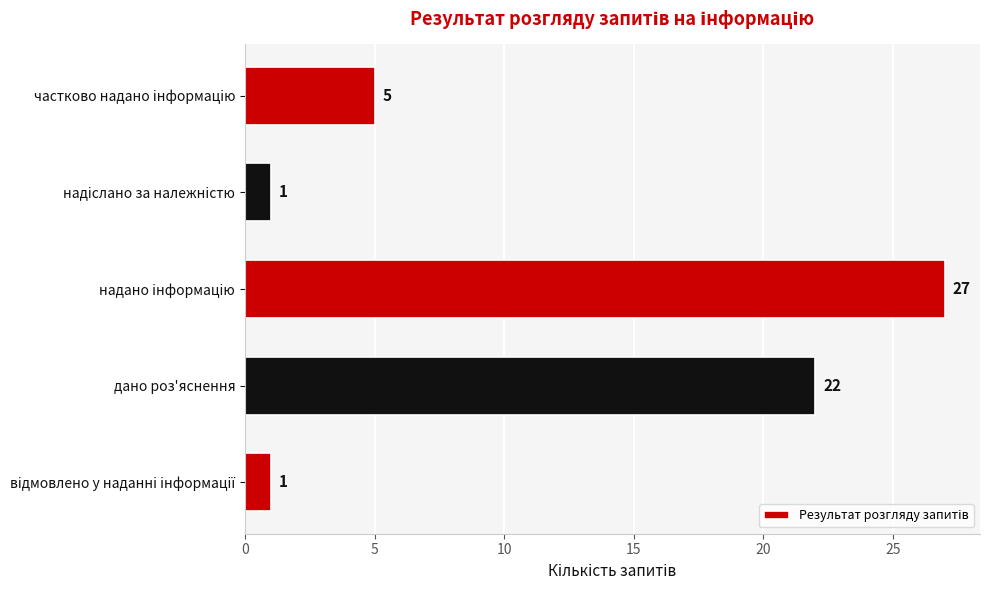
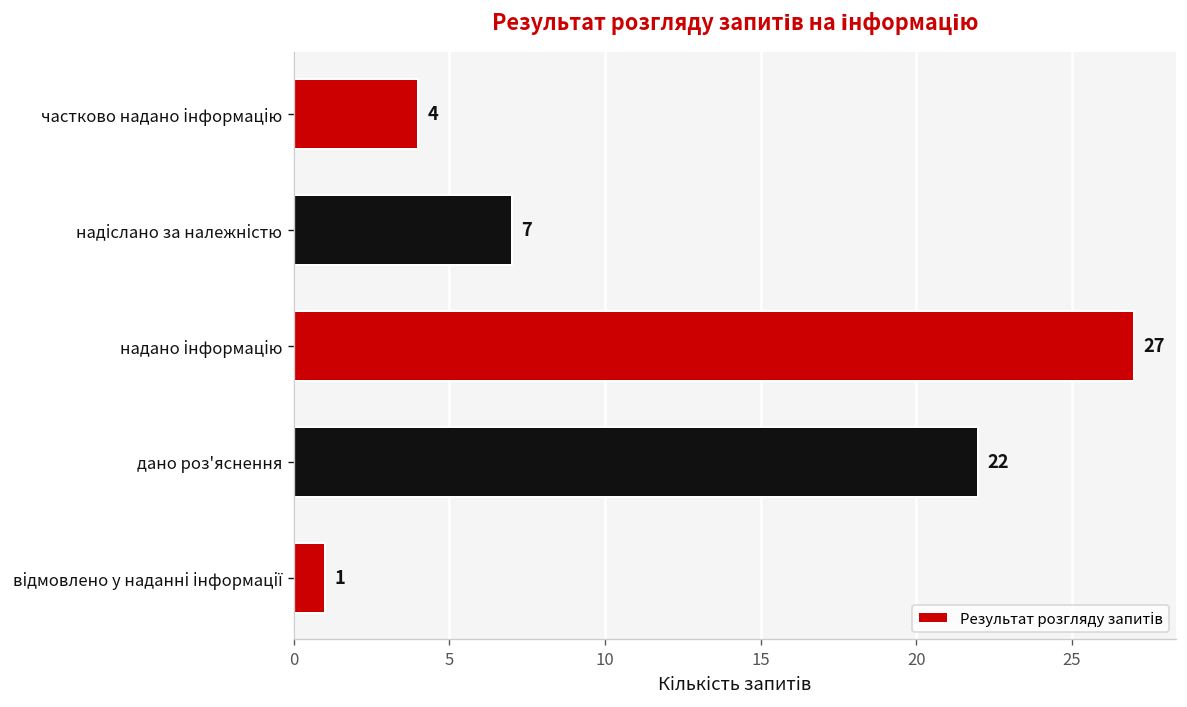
частково надано інформацію: 5 -> 4
надіслано за належністю: 1 -> 7
